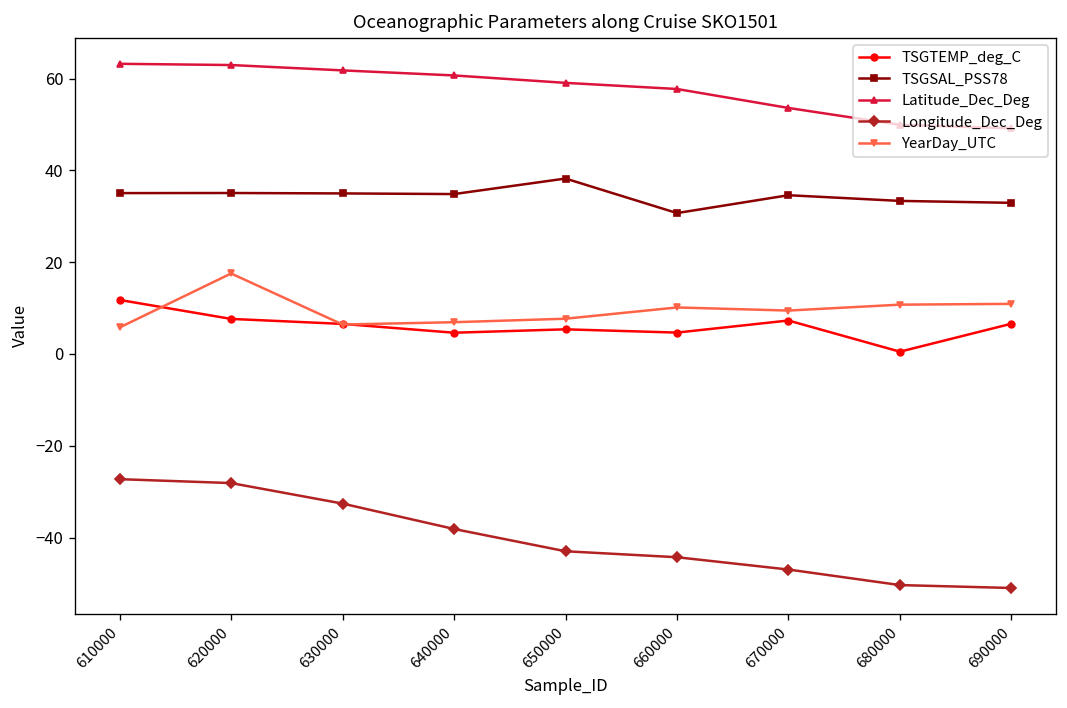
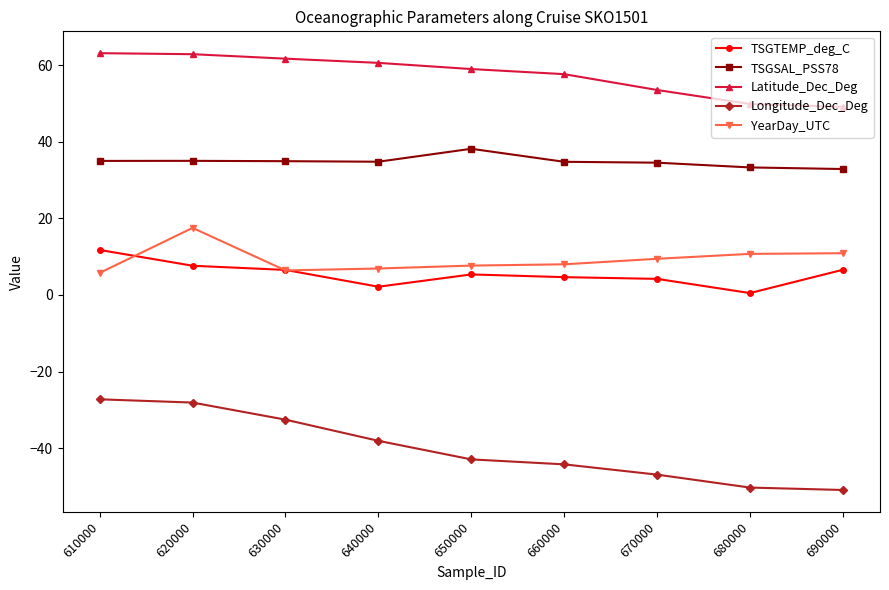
TSGTEMP_deg_C, 640000: 5 -> 2
TSGSAL_PSS78, 660000: 31 -> 35
YearDay_UTC, 660000: 10 -> 8
TSGTEMP_deg_C, 670000: 7 -> 4
